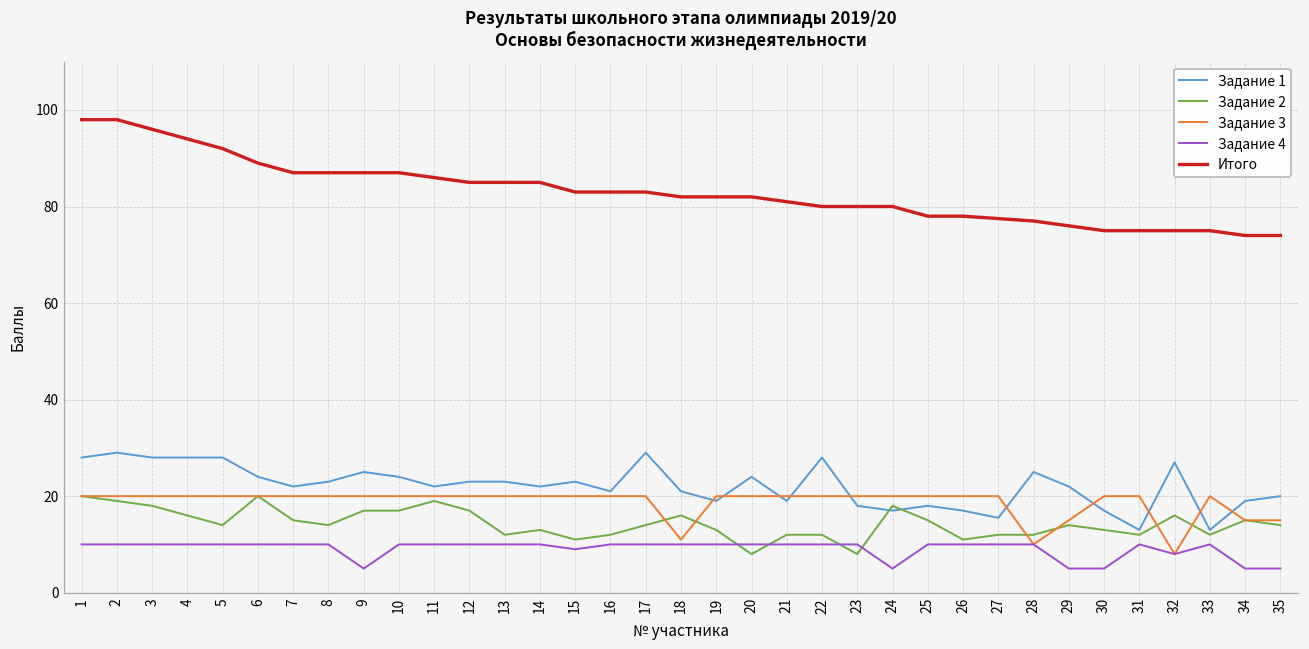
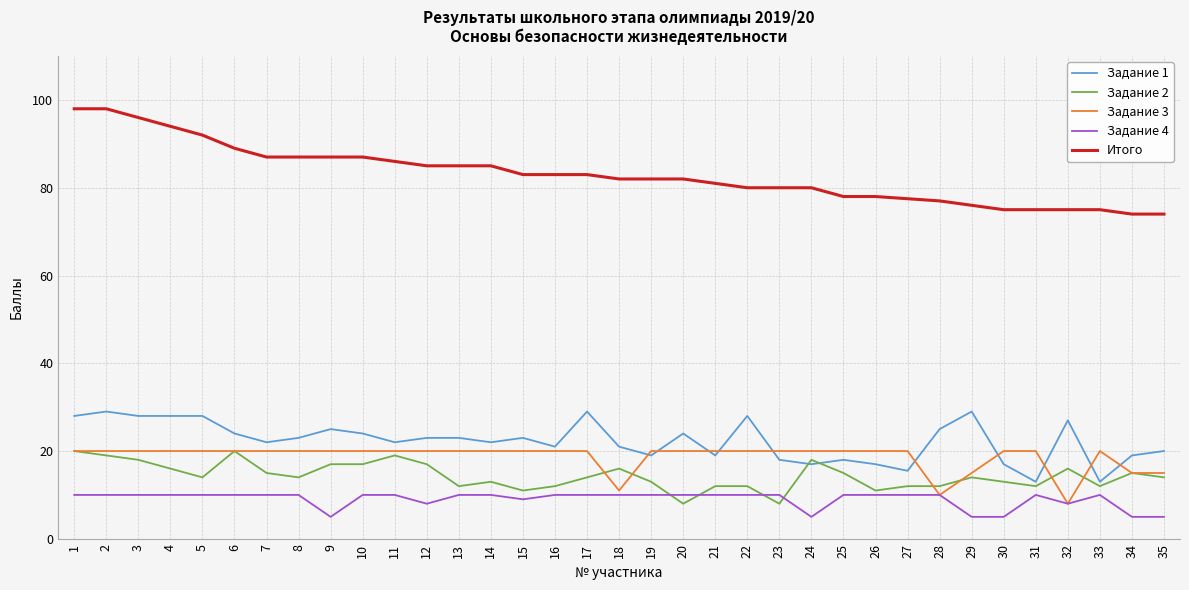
Задание 4, 12: 10 -> 8
Задание 1, 29: 22 -> 29
